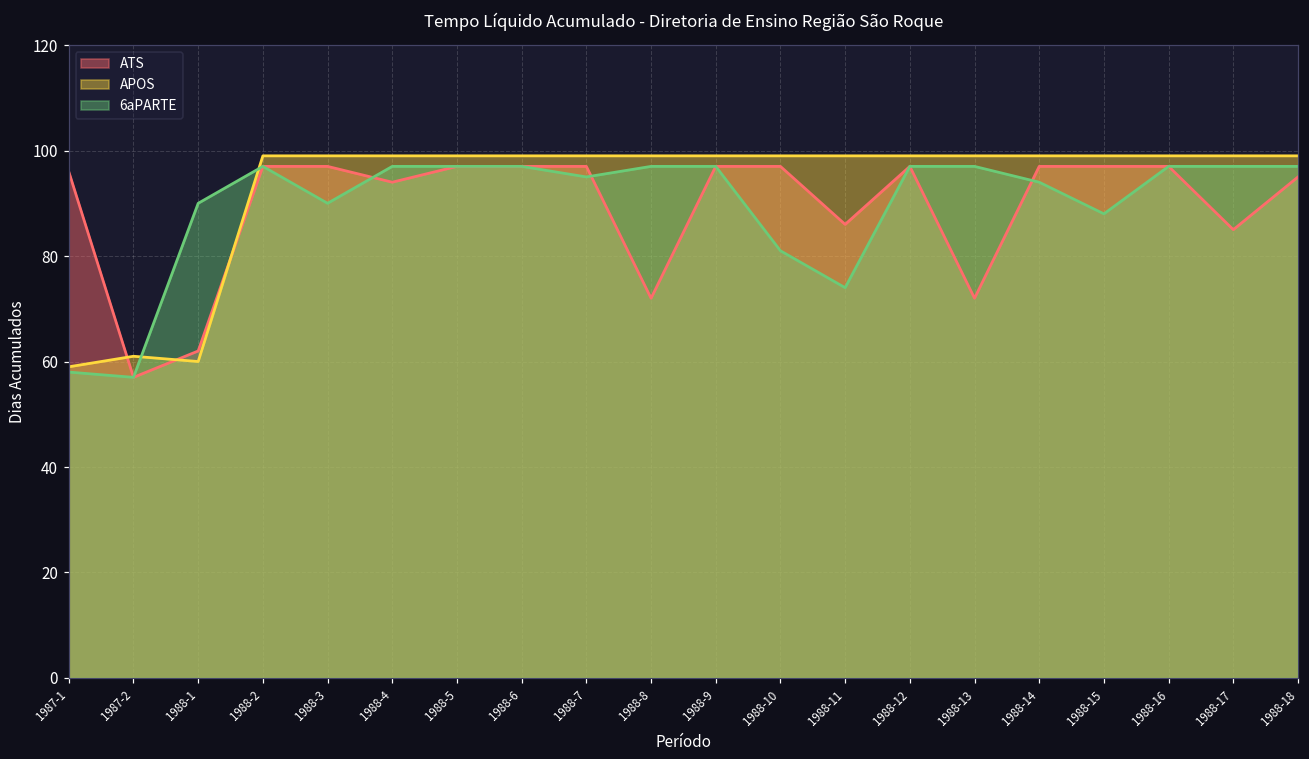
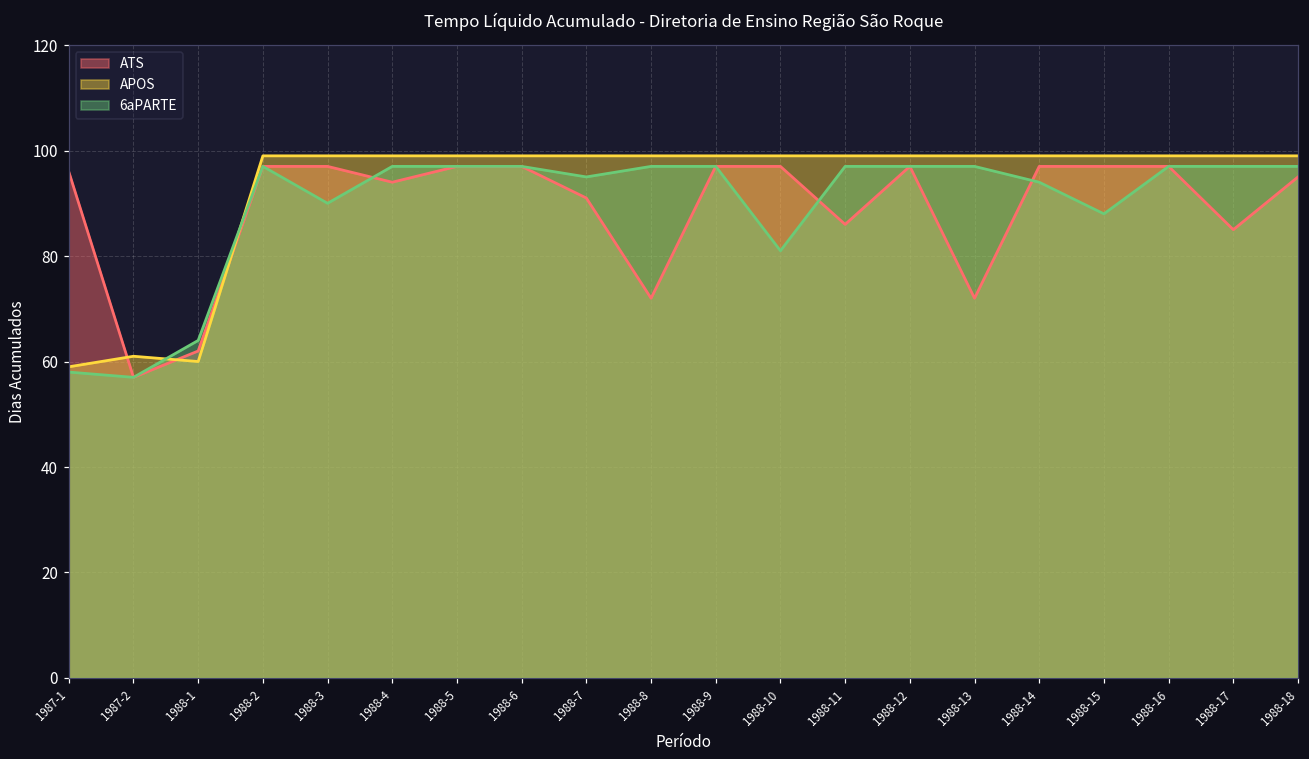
6aPARTE, 1988-1: 90 -> 64
ATS, 1988-7: 97 -> 91
6aPARTE, 1988-11: 74 -> 97
